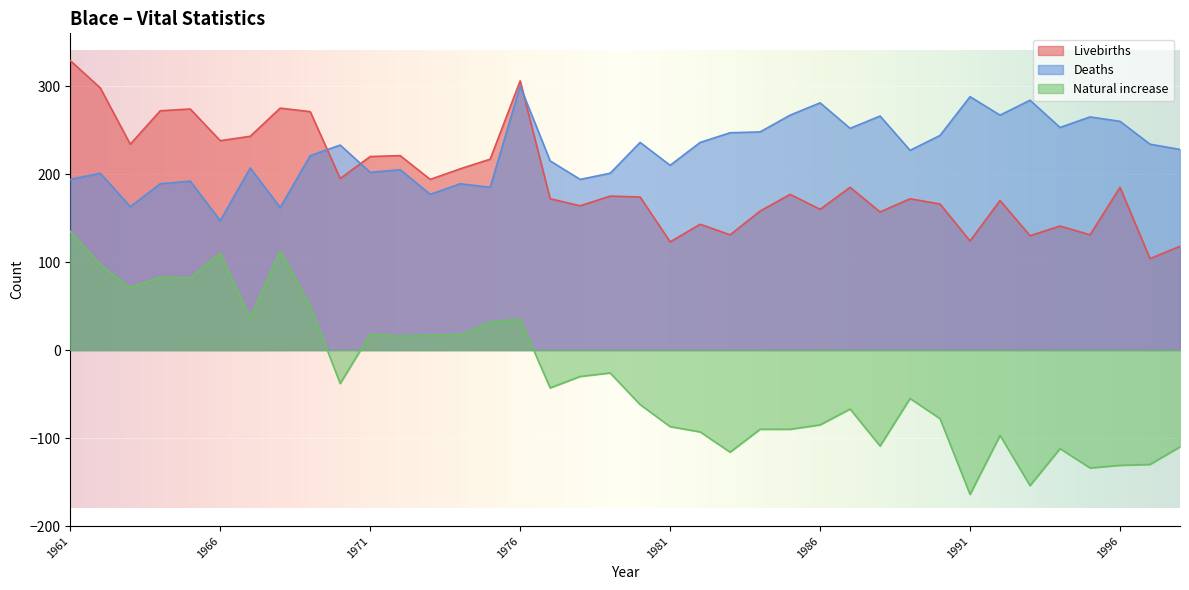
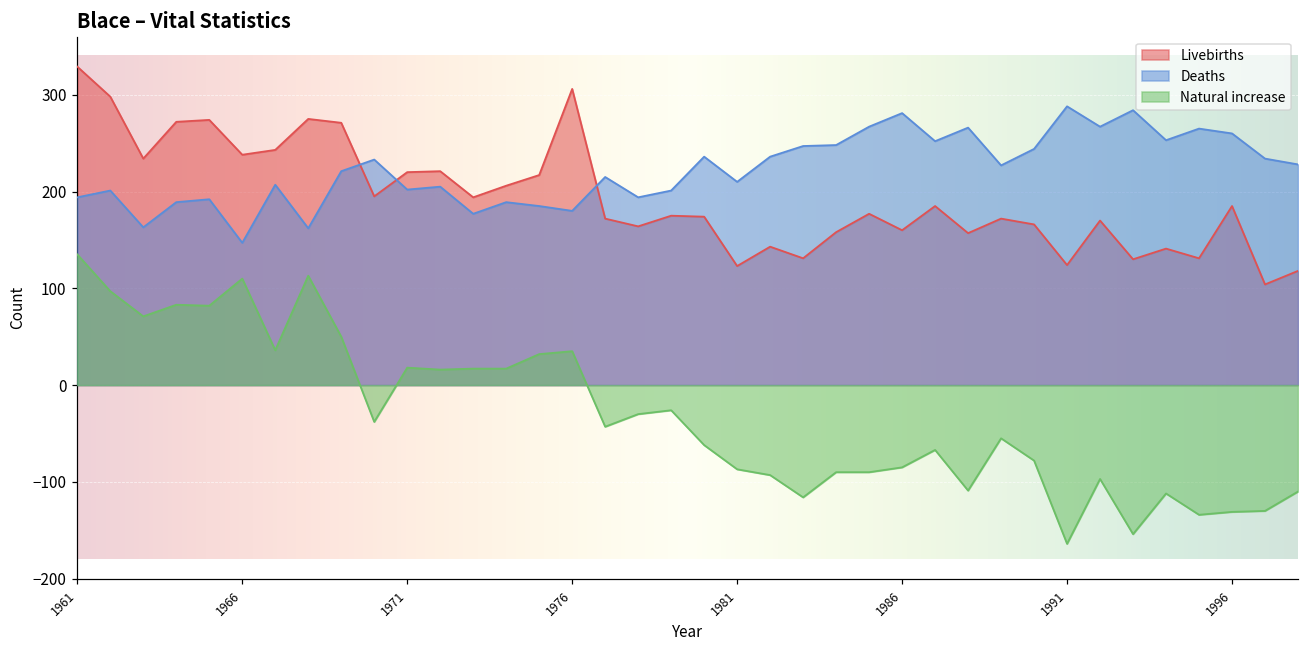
Deaths, 1976: 300 -> 180
